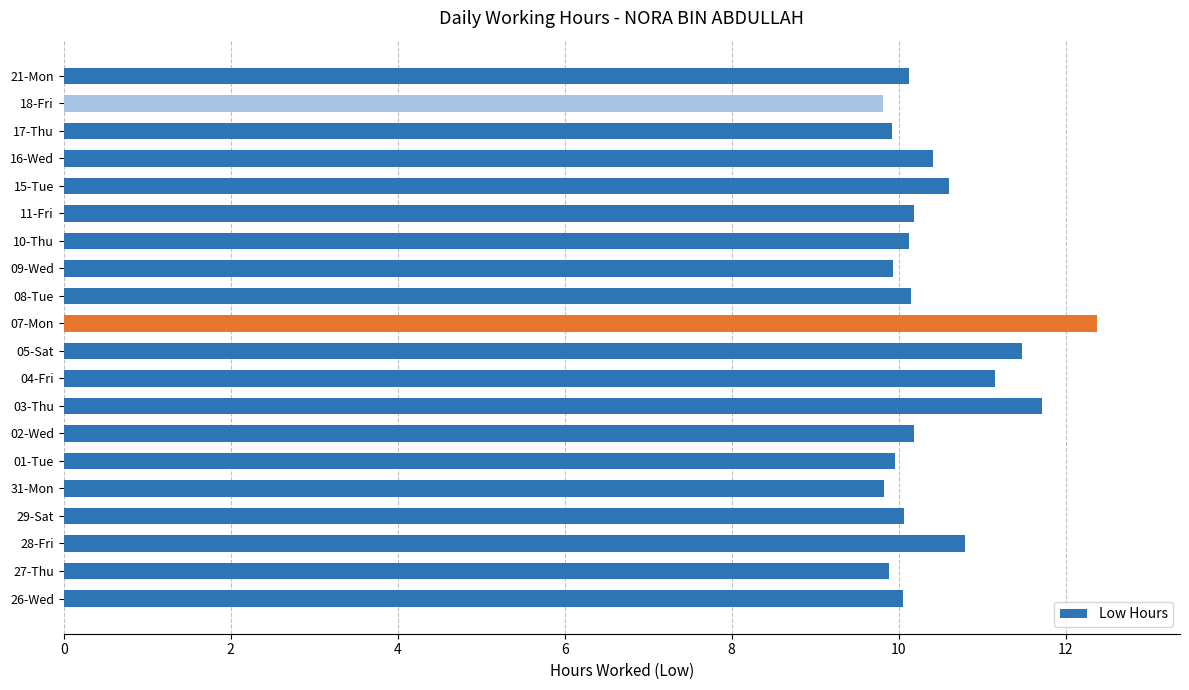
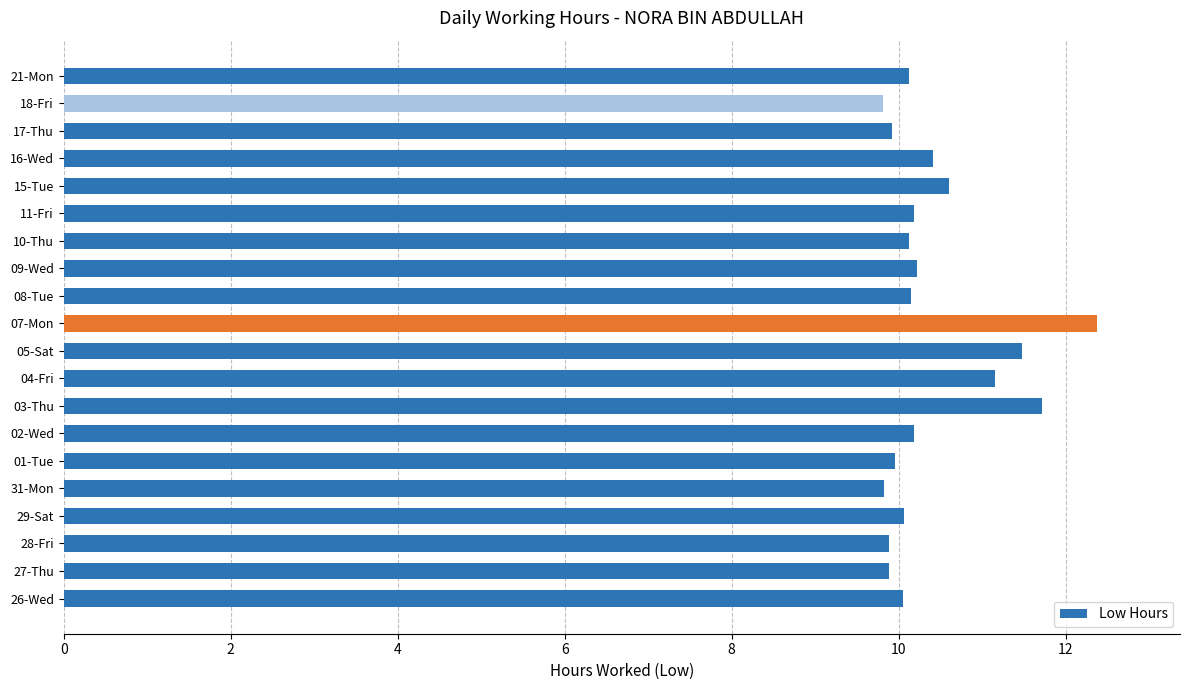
09-Wed: 9.9 -> 10.2
28-Fri: 10.8 -> 9.9
